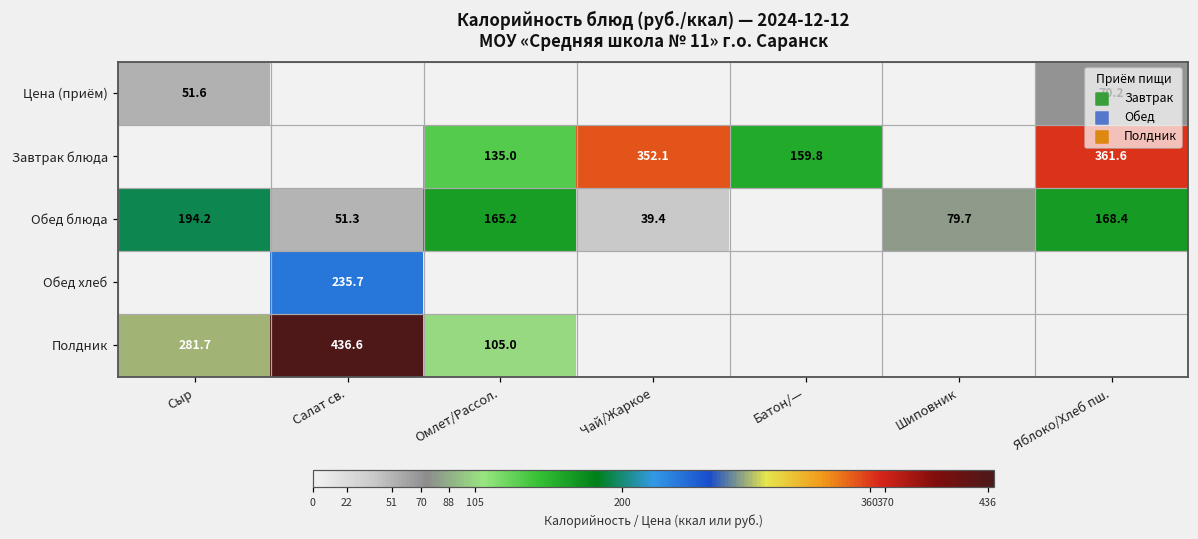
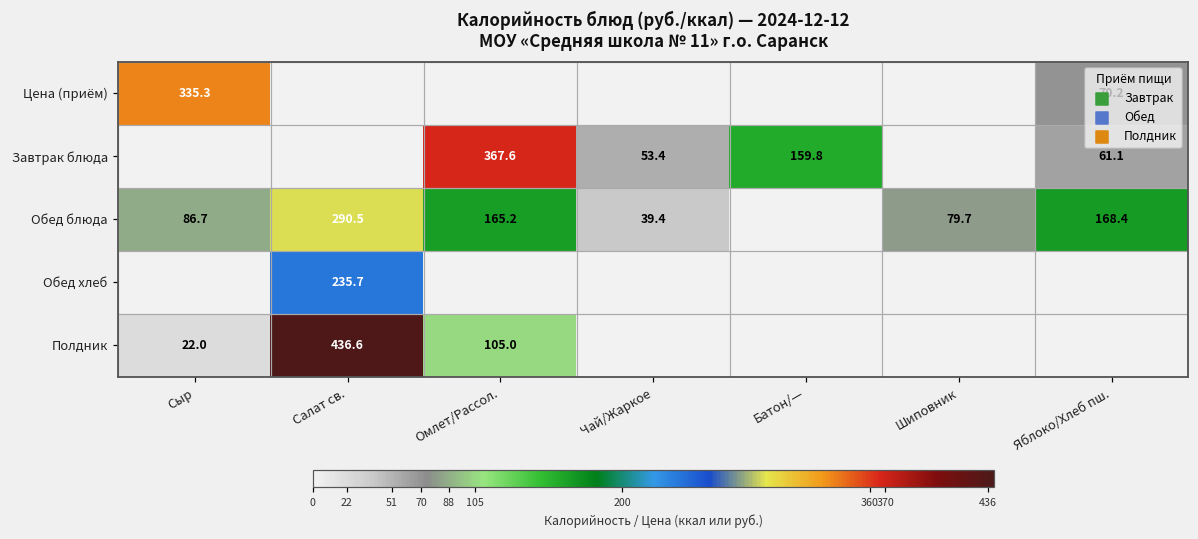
Цена (приём), Сыр: 51.6 -> 335.3
Завтрак блюда, Омлет/Рассол.: 135.0 -> 367.6
Завтрак блюда, Чай/Жаркое: 352.1 -> 53.4
Завтрак блюда, Яблоко/Хлеб пш.: 361.6 -> 61.1
Обед блюда, Сыр: 194.2 -> 86.7
Обед блюда, Салат св.: 51.3 -> 290.5
Полдник, Сыр: 281.7 -> 22.0
